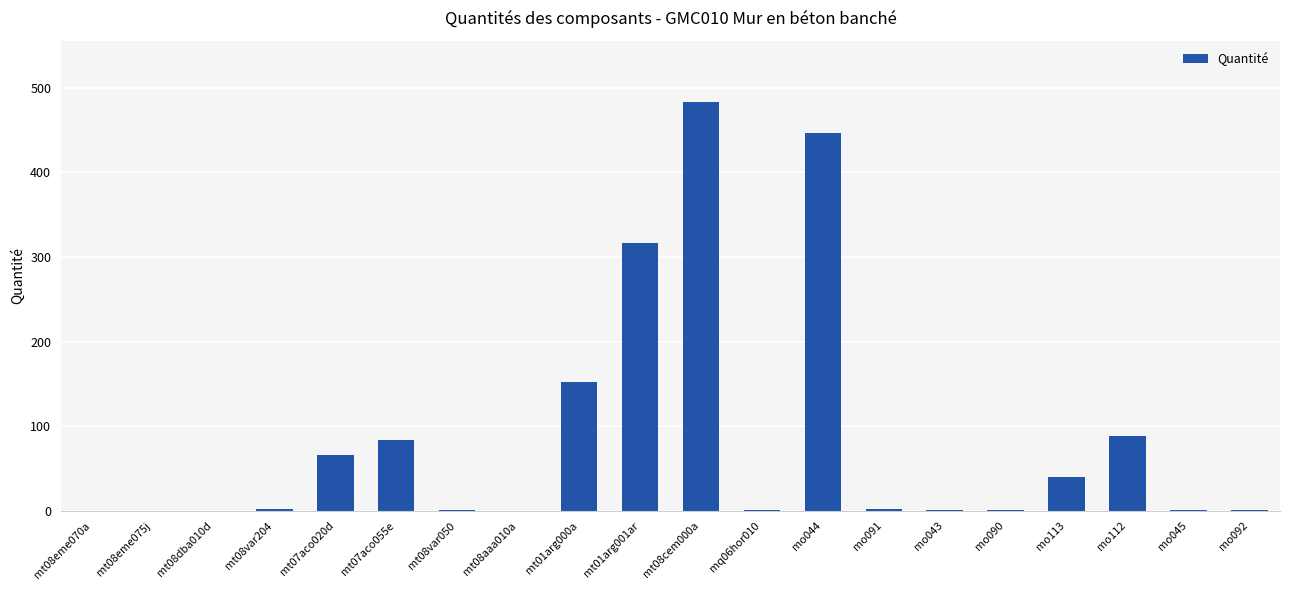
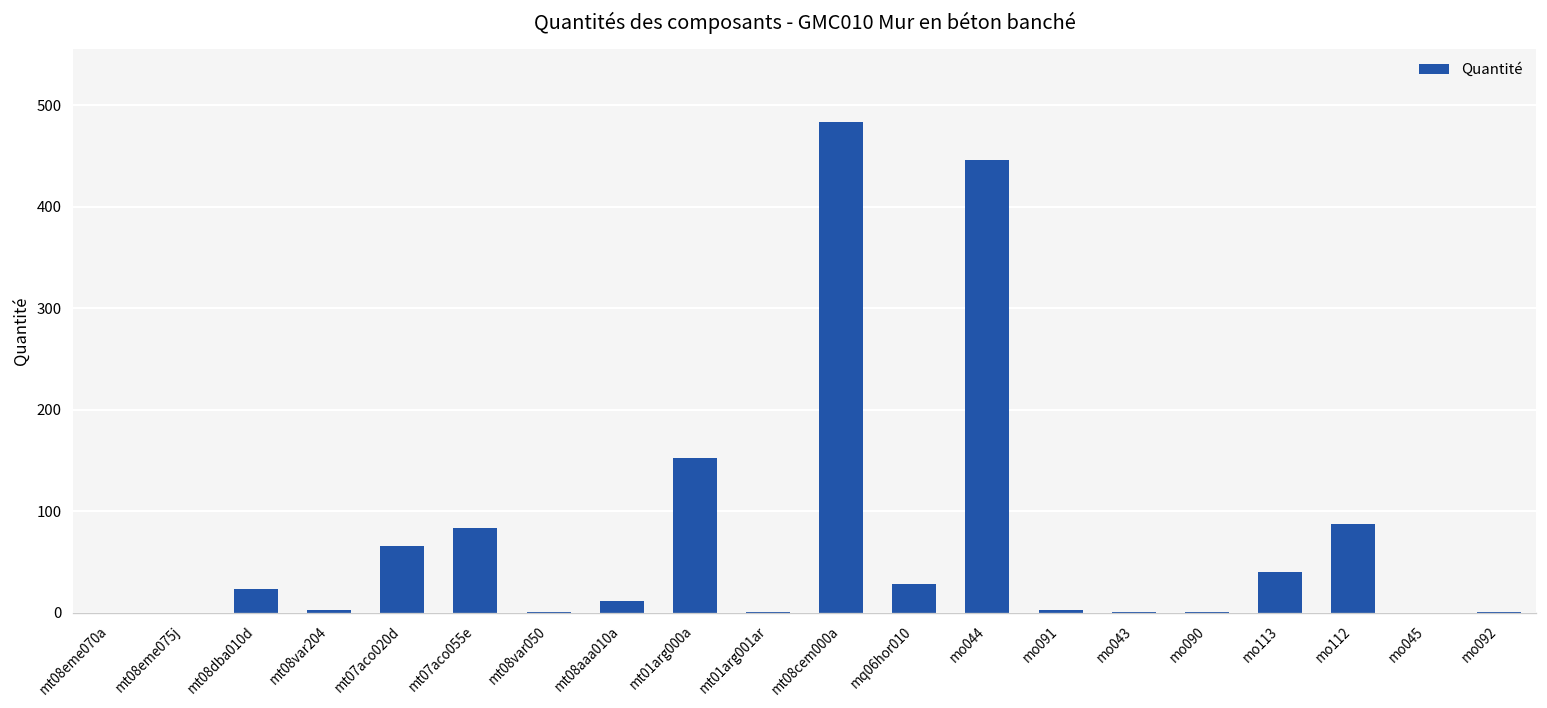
mt08dba010d: 0 -> 20
mt08aaa010a: 0 -> 10
mt01arg001ar: 320 -> 0
mq06hor010: 0 -> 30
